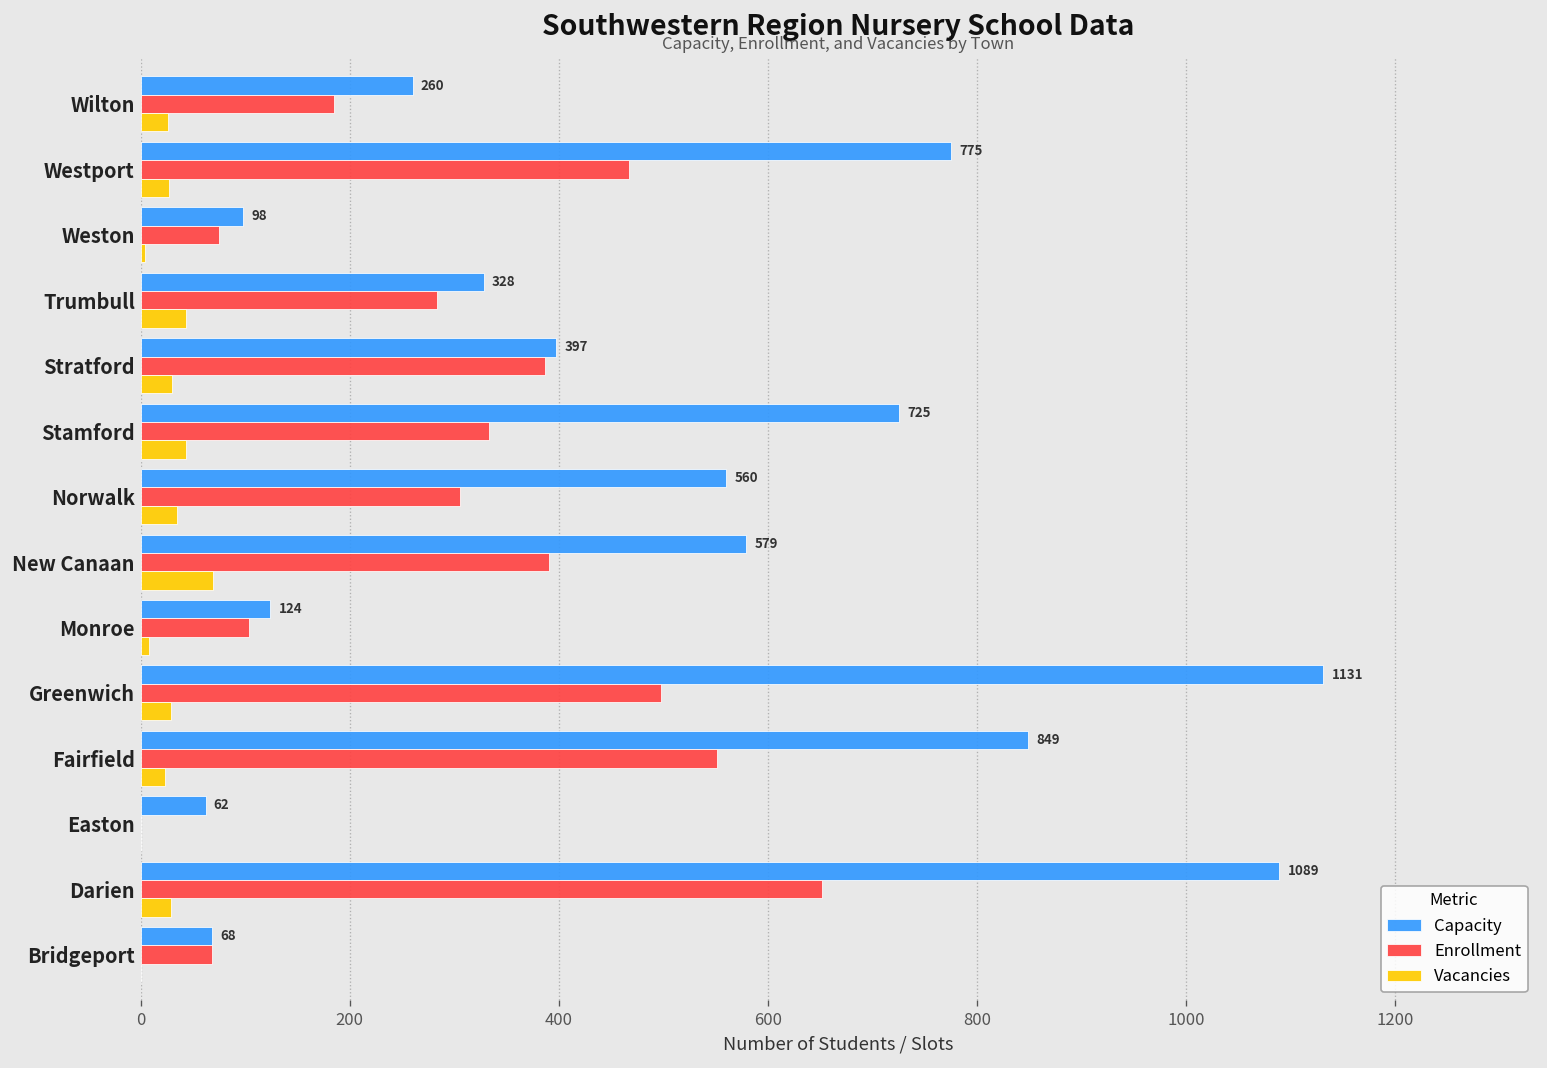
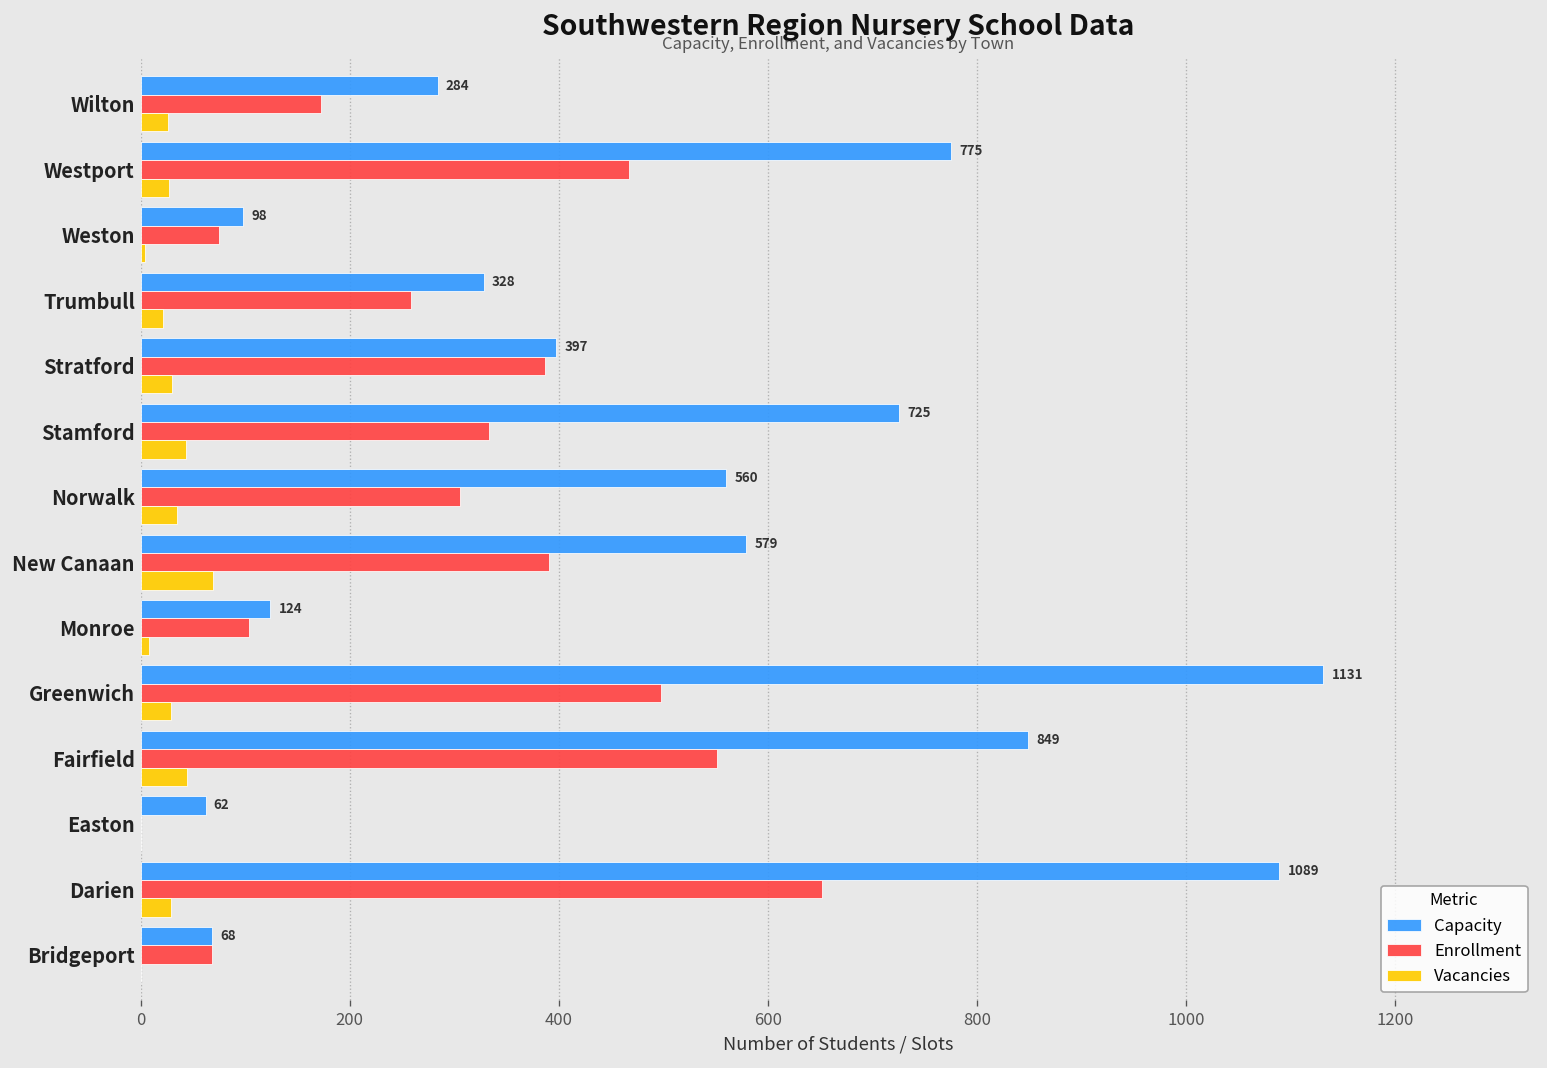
Capacity, Wilton: 260 -> 284
Enrollment, Wilton: 190 -> 170
Enrollment, Trumbull: 280 -> 260
Vacancies, Trumbull: 40 -> 20
Vacancies, Fairfield: 20 -> 40
